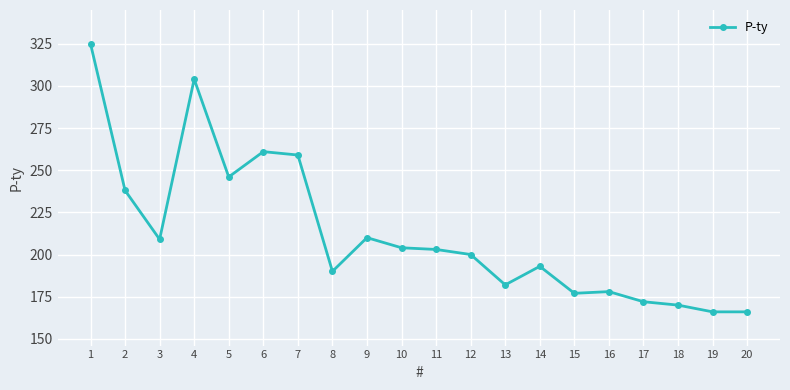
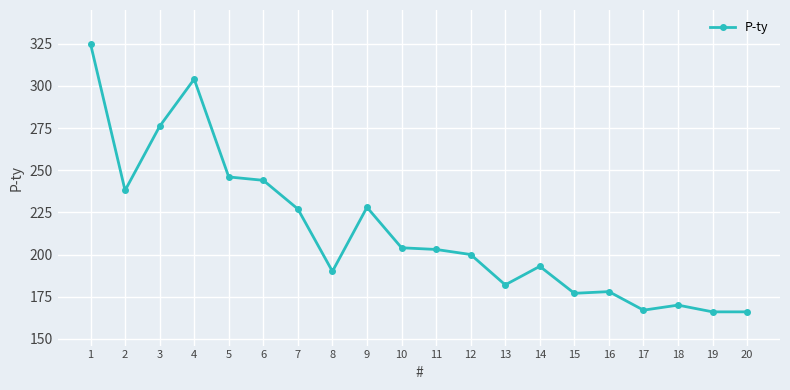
3: 209 -> 276
6: 261 -> 244
7: 259 -> 227
9: 210 -> 228
17: 172 -> 167
